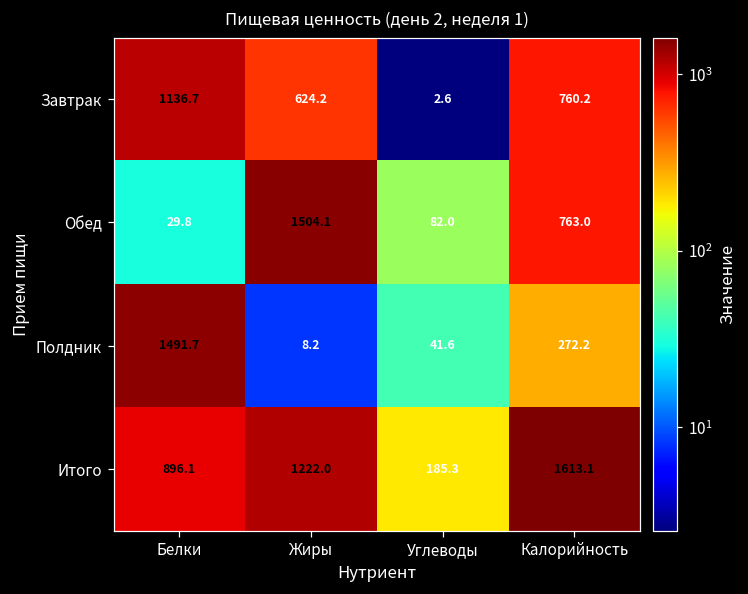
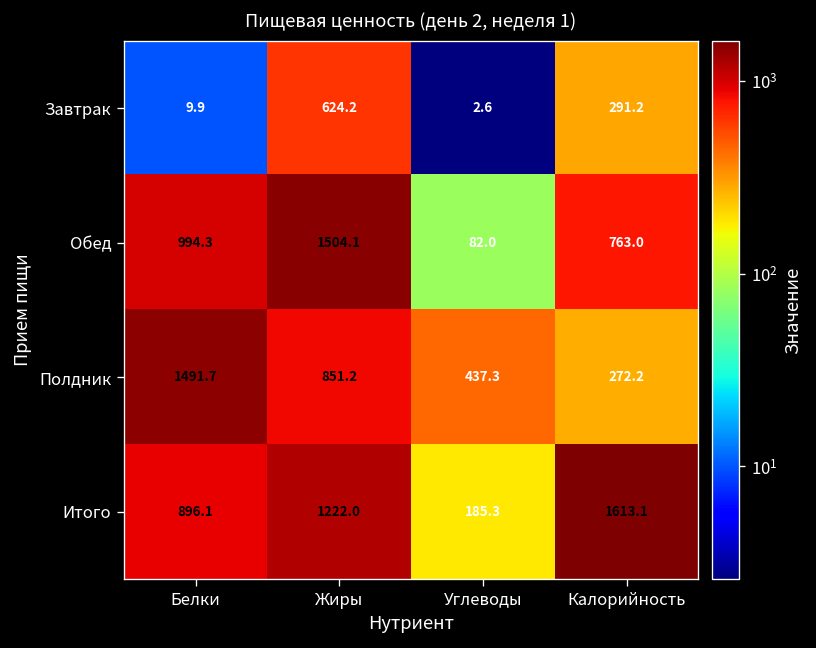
Завтрак, Белки: 1136.7 -> 9.9
Завтрак, Калорийность: 760.2 -> 291.2
Обед, Белки: 29.8 -> 994.3
Полдник, Жиры: 8.2 -> 851.2
Полдник, Углеводы: 41.6 -> 437.3
